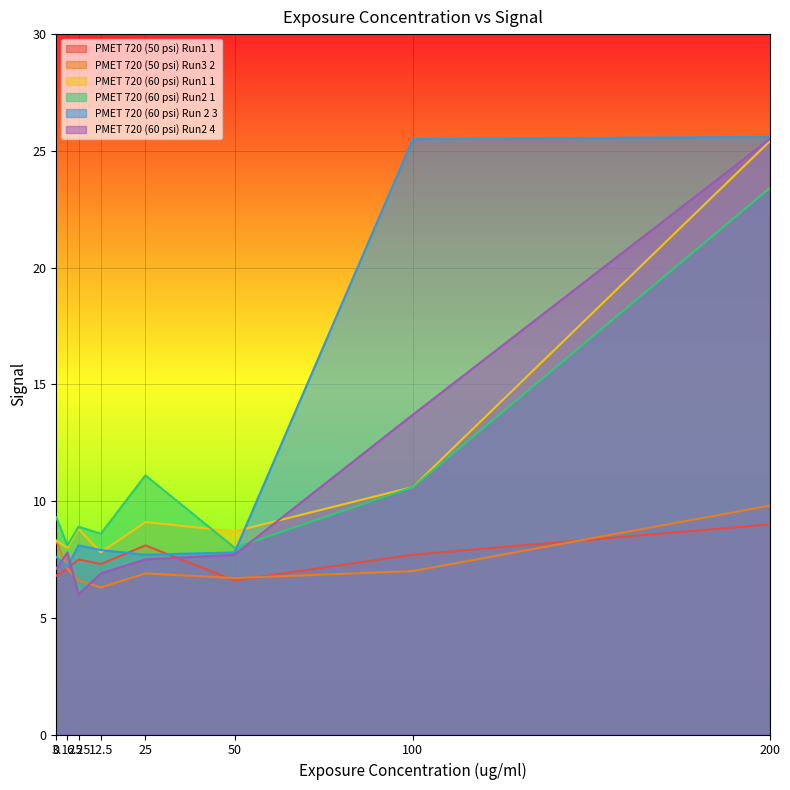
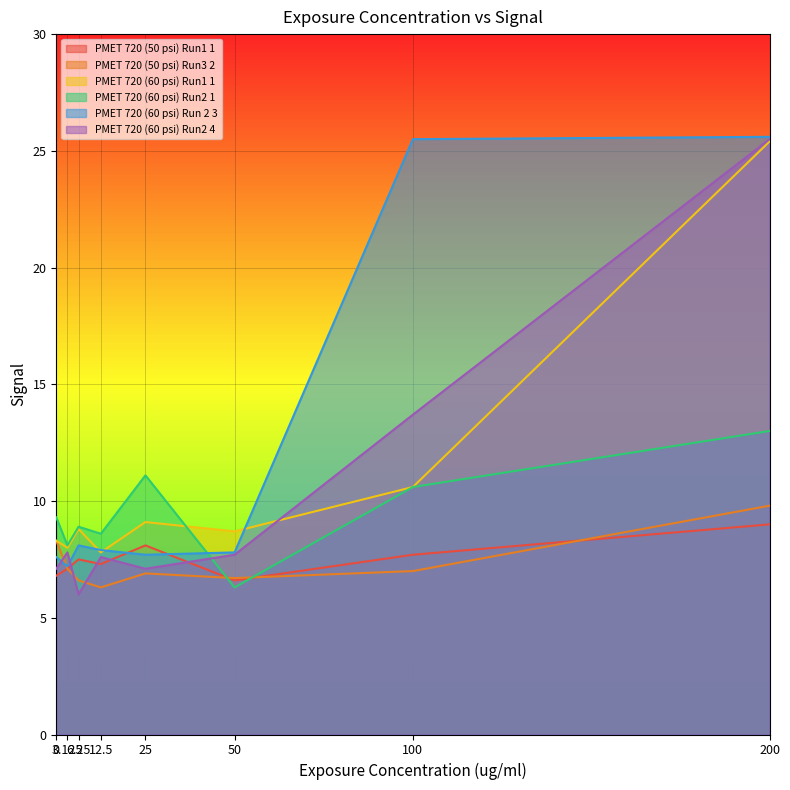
PMET 720 (60 psi) Run2 4, 12.5: 6.9 -> 7.6
PMET 720 (60 psi) Run2 4, 25: 7.5 -> 7.1
PMET 720 (60 psi) Run2 1, 50: 8.0 -> 6.3
PMET 720 (60 psi) Run2 1, 200: 23.4 -> 13.0
